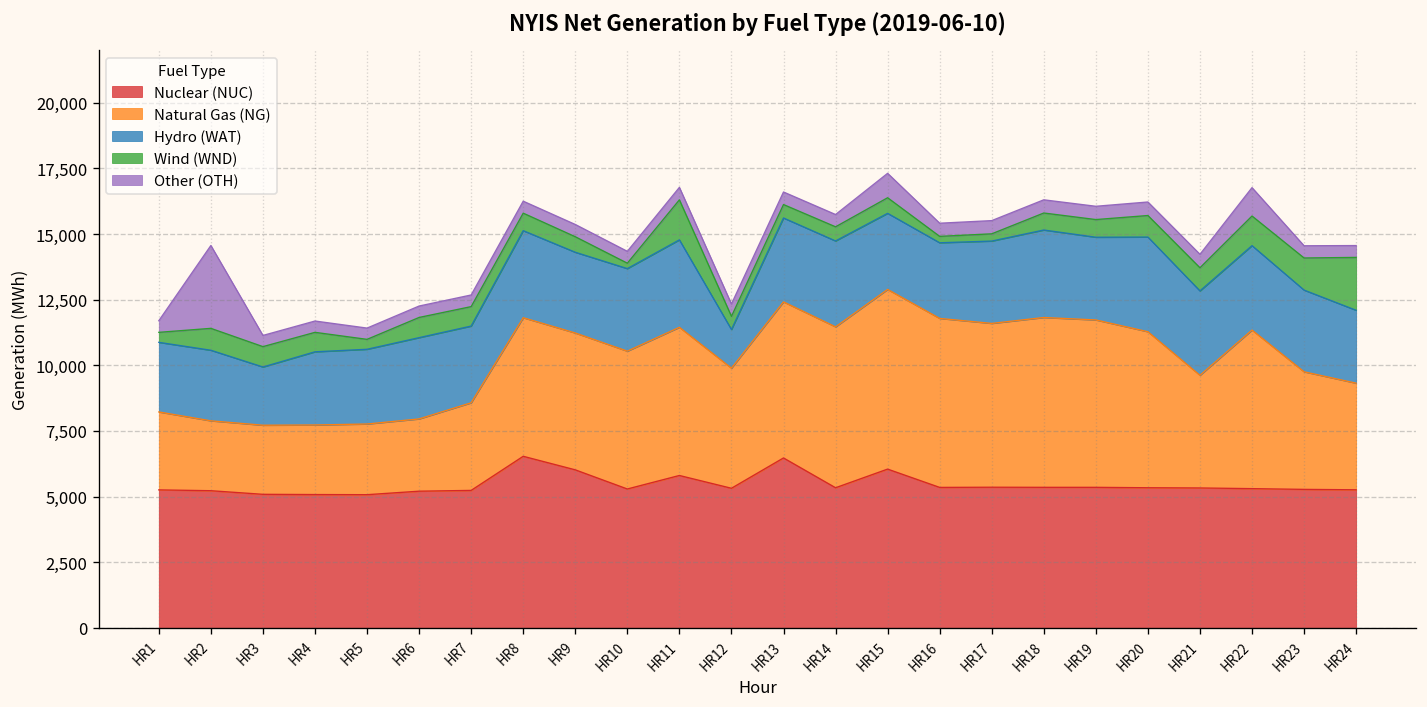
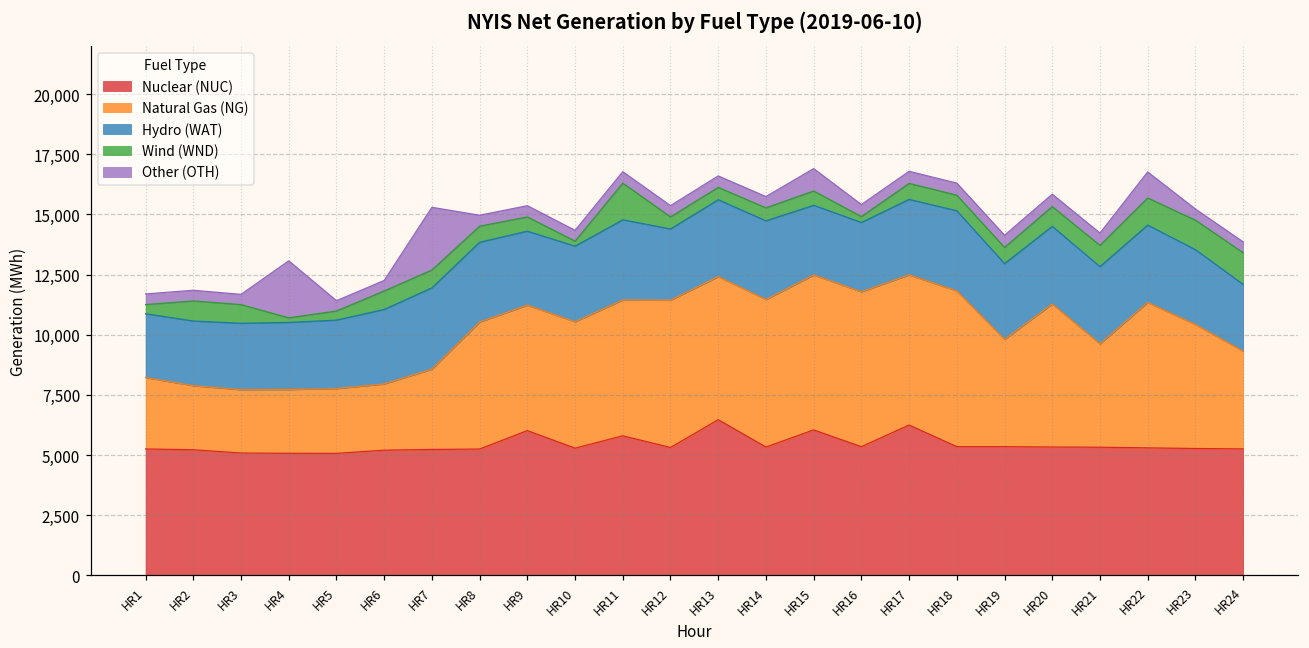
Other (OTH), HR2: 3,200 -> 400
Hydro (WAT), HR3: 2,200 -> 2,800
Wind (WND), HR4: 700 -> 200
Other (OTH), HR4: 400 -> 2,400
Hydro (WAT), HR7: 2,900 -> 3,400
Other (OTH), HR7: 400 -> 2,600
Nuclear (NUC), HR8: 6,500 -> 5,300
Natural Gas (NG), HR12: 4,600 -> 6,100
Hydro (WAT), HR12: 1,500 -> 3,000
Natural Gas (NG), HR15: 6,800 -> 6,400
Nuclear (NUC), HR17: 5,400 -> 6,200
Wind (WND), HR17: 300 -> 700
Natural Gas (NG), HR19: 6,400 -> 4,500
Hydro (WAT), HR20: 3,600 -> 3,200
Natural Gas (NG), HR23: 4,500 -> 5,200
Wind (WND), HR24: 2,000 -> 1,300
